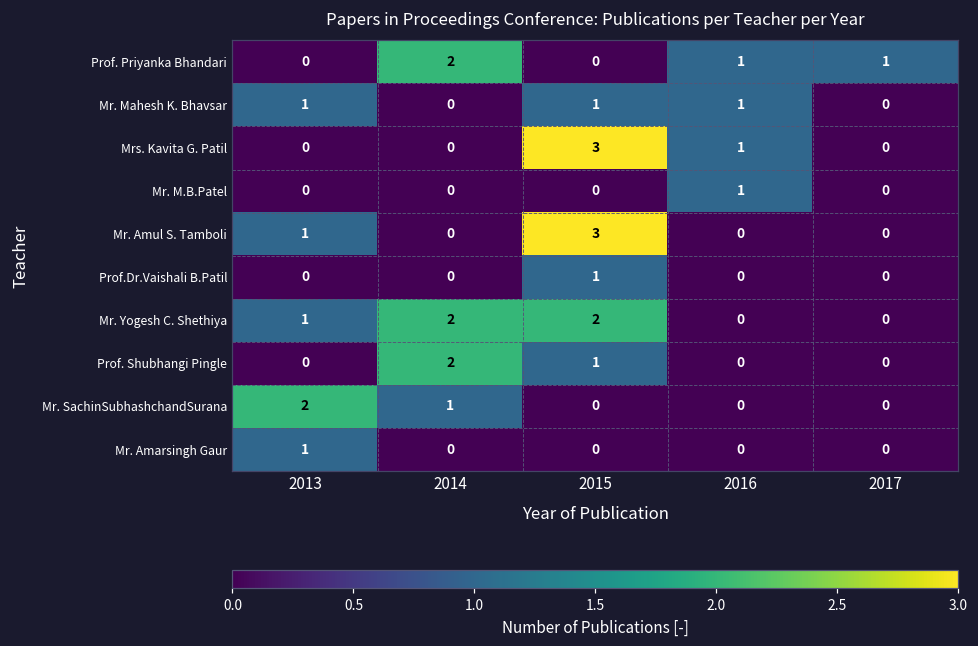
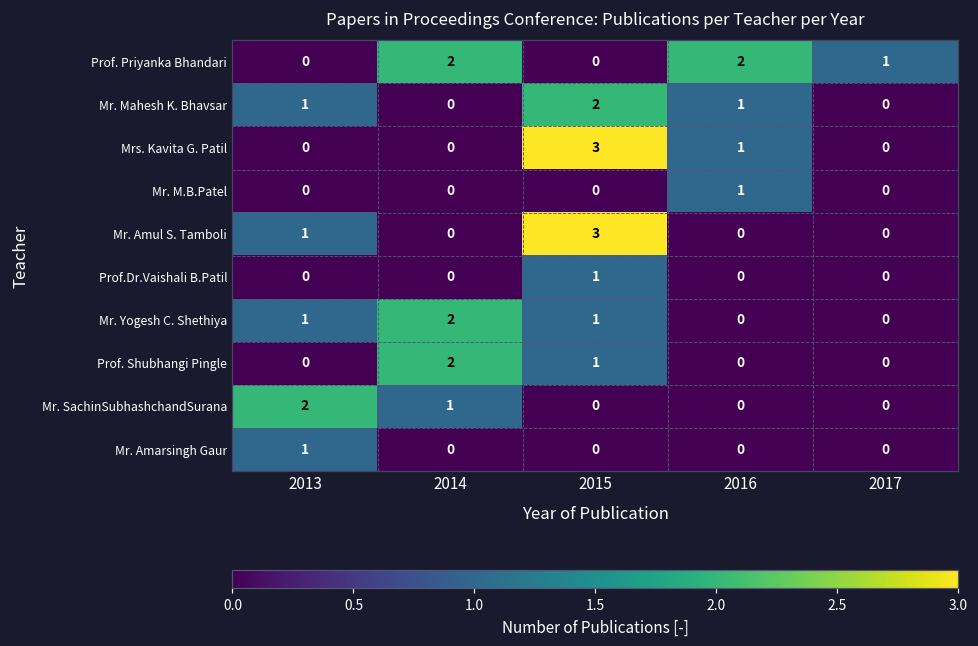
Prof. Priyanka Bhandari, 2016: 1 -> 2
Mr. Mahesh K. Bhavsar, 2015: 1 -> 2
Mr. Yogesh C. Shethiya, 2015: 2 -> 1
